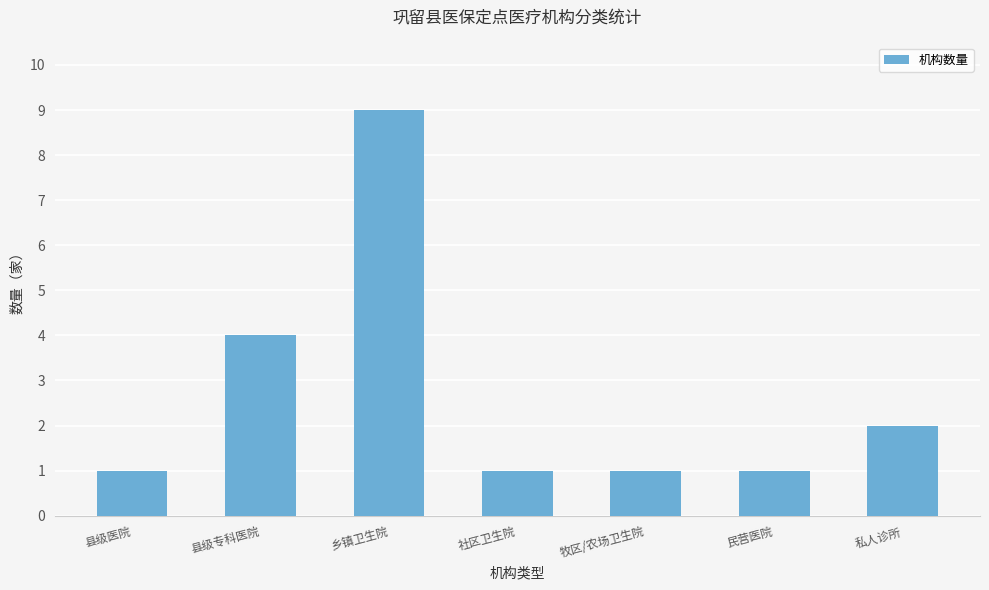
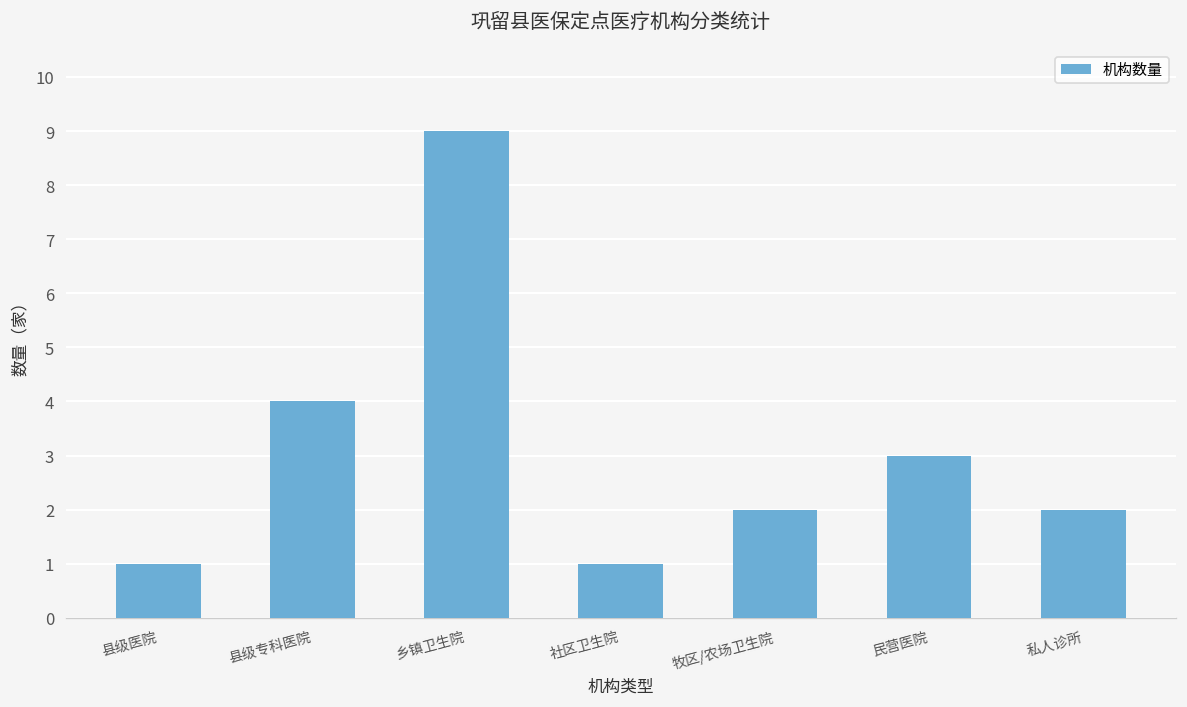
牧区/农场卫生院: 1 -> 2
民营医院: 1 -> 3
